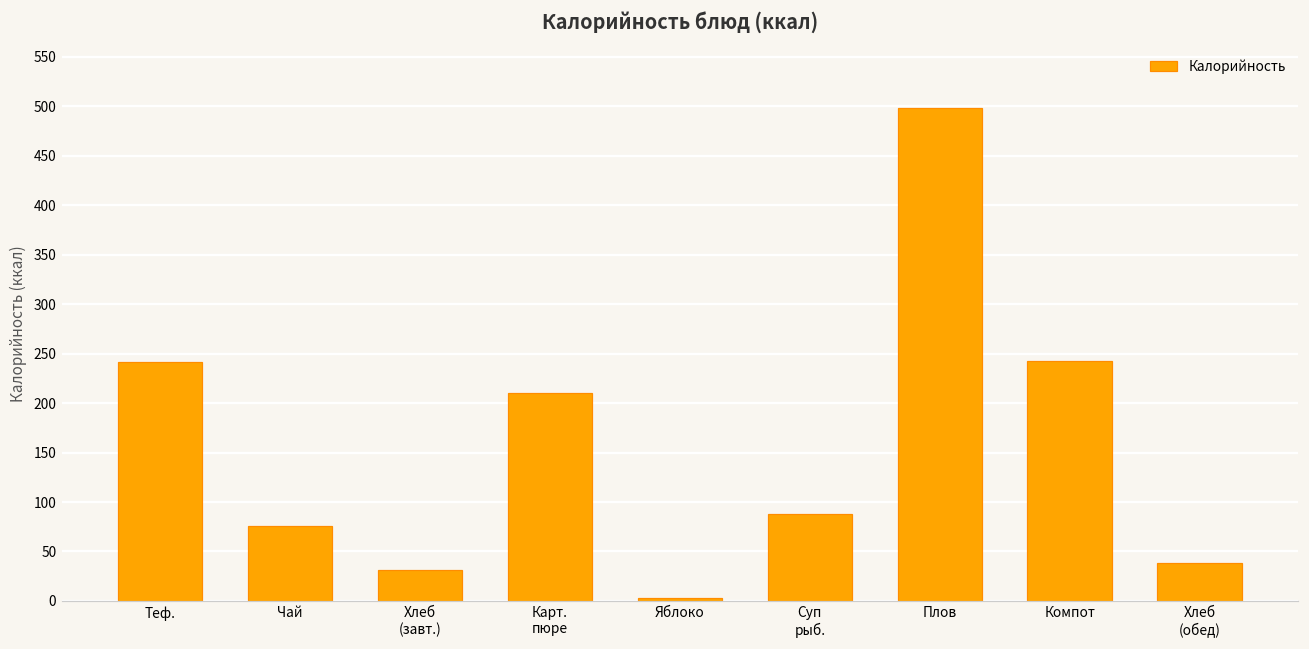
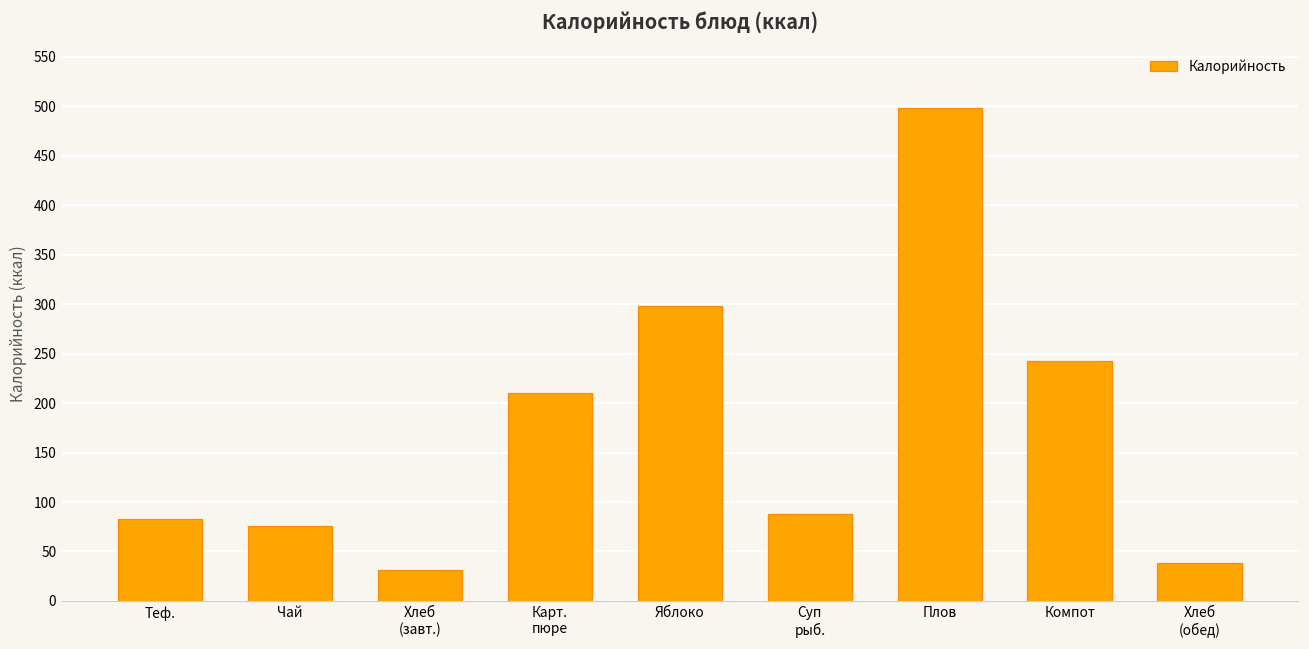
Теф.: 240 -> 80
Яблоко: 0 -> 300
